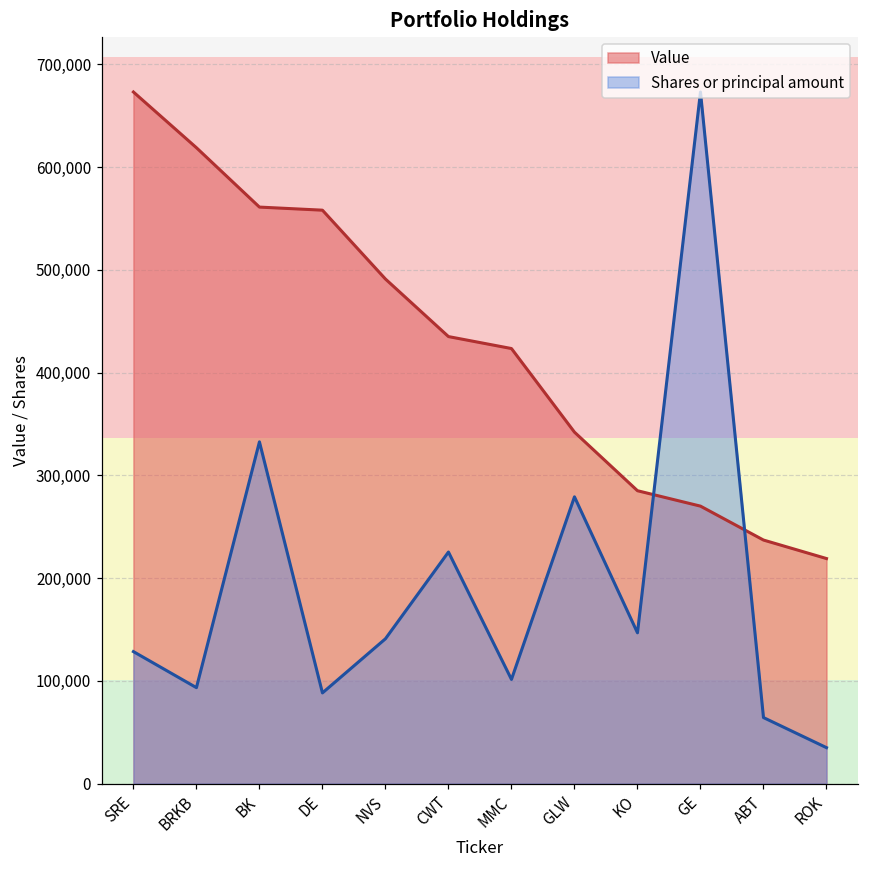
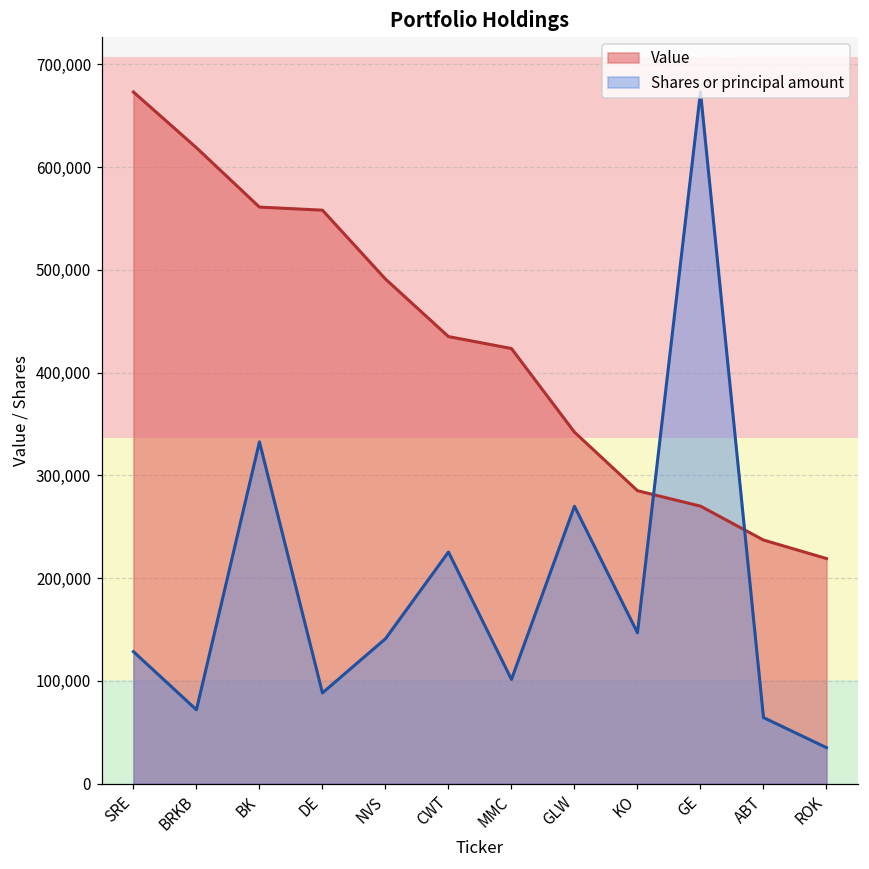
Shares or principal amount, BRKB: 90,000 -> 70,000
Shares or principal amount, GLW: 280,000 -> 270,000
